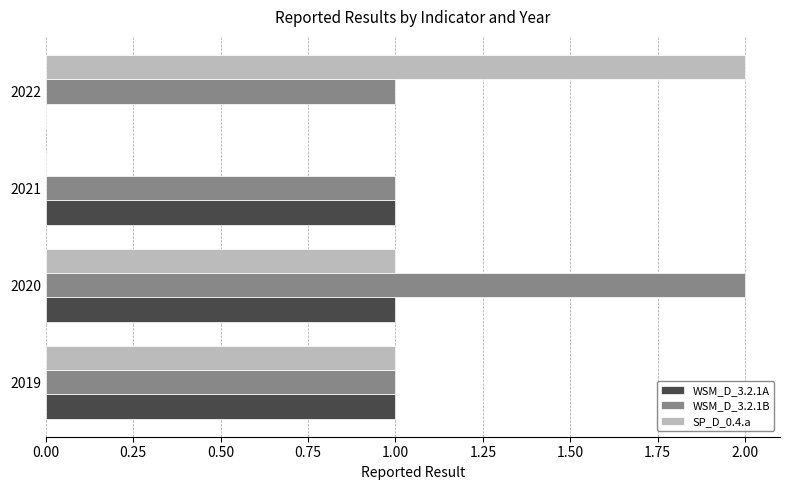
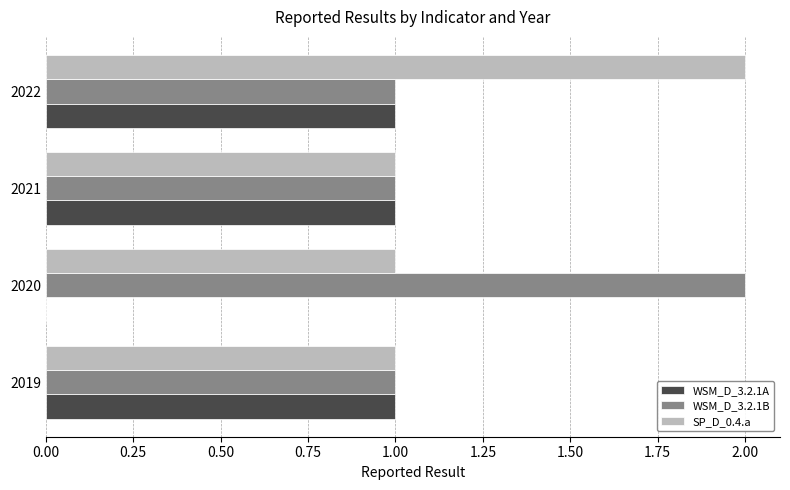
WSM_D_3.2.1A, 2022: 0 -> 1
SP_D_0.4.a, 2021: 0 -> 1
WSM_D_3.2.1A, 2020: 1 -> 0
